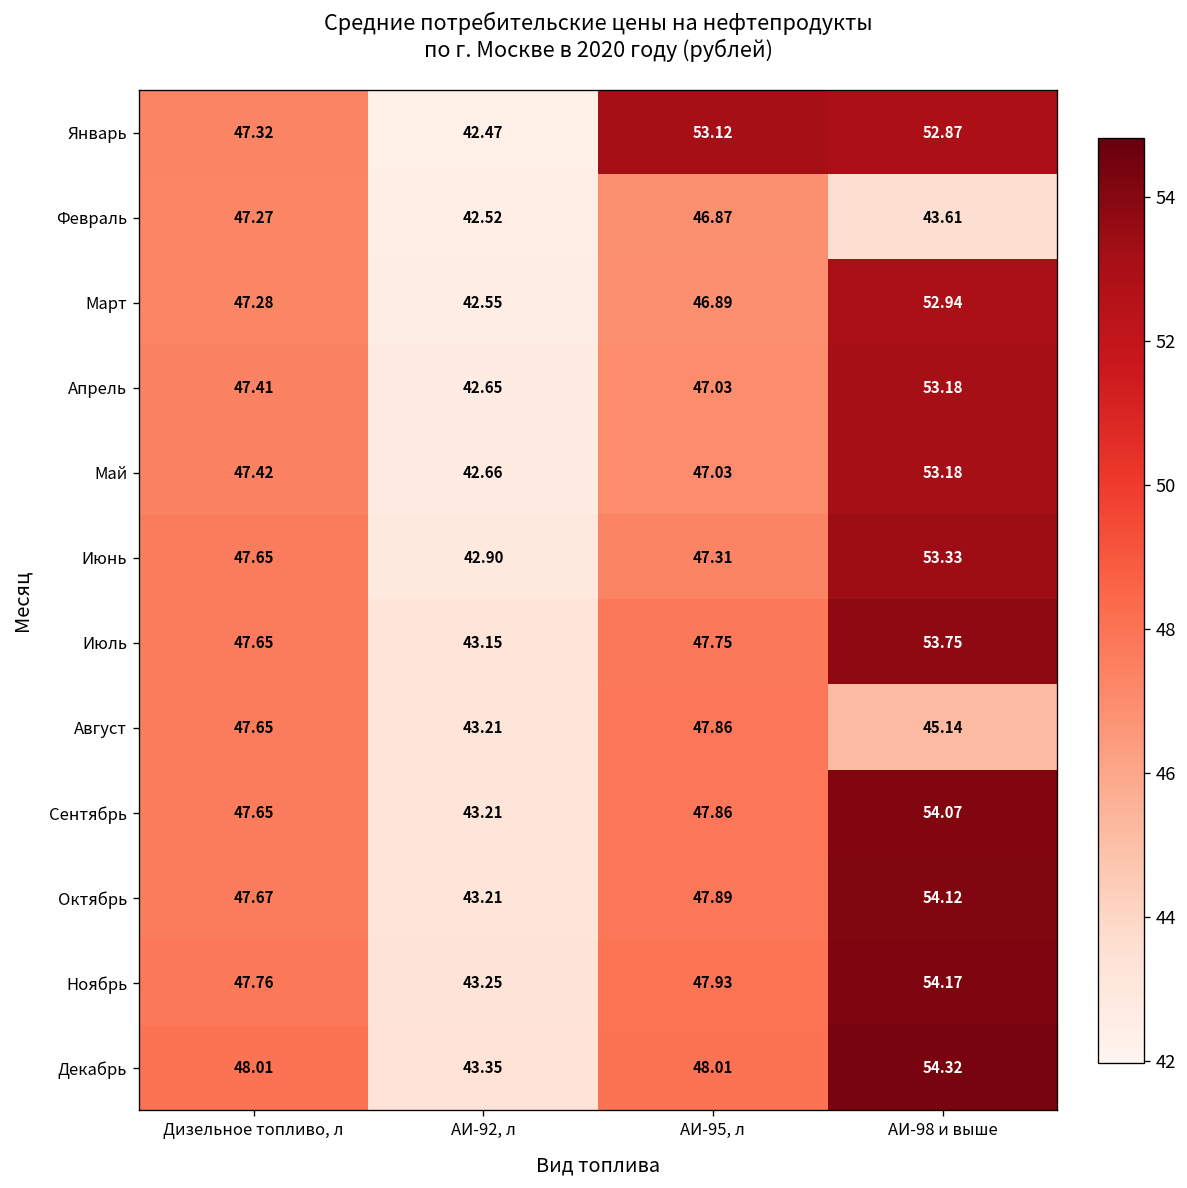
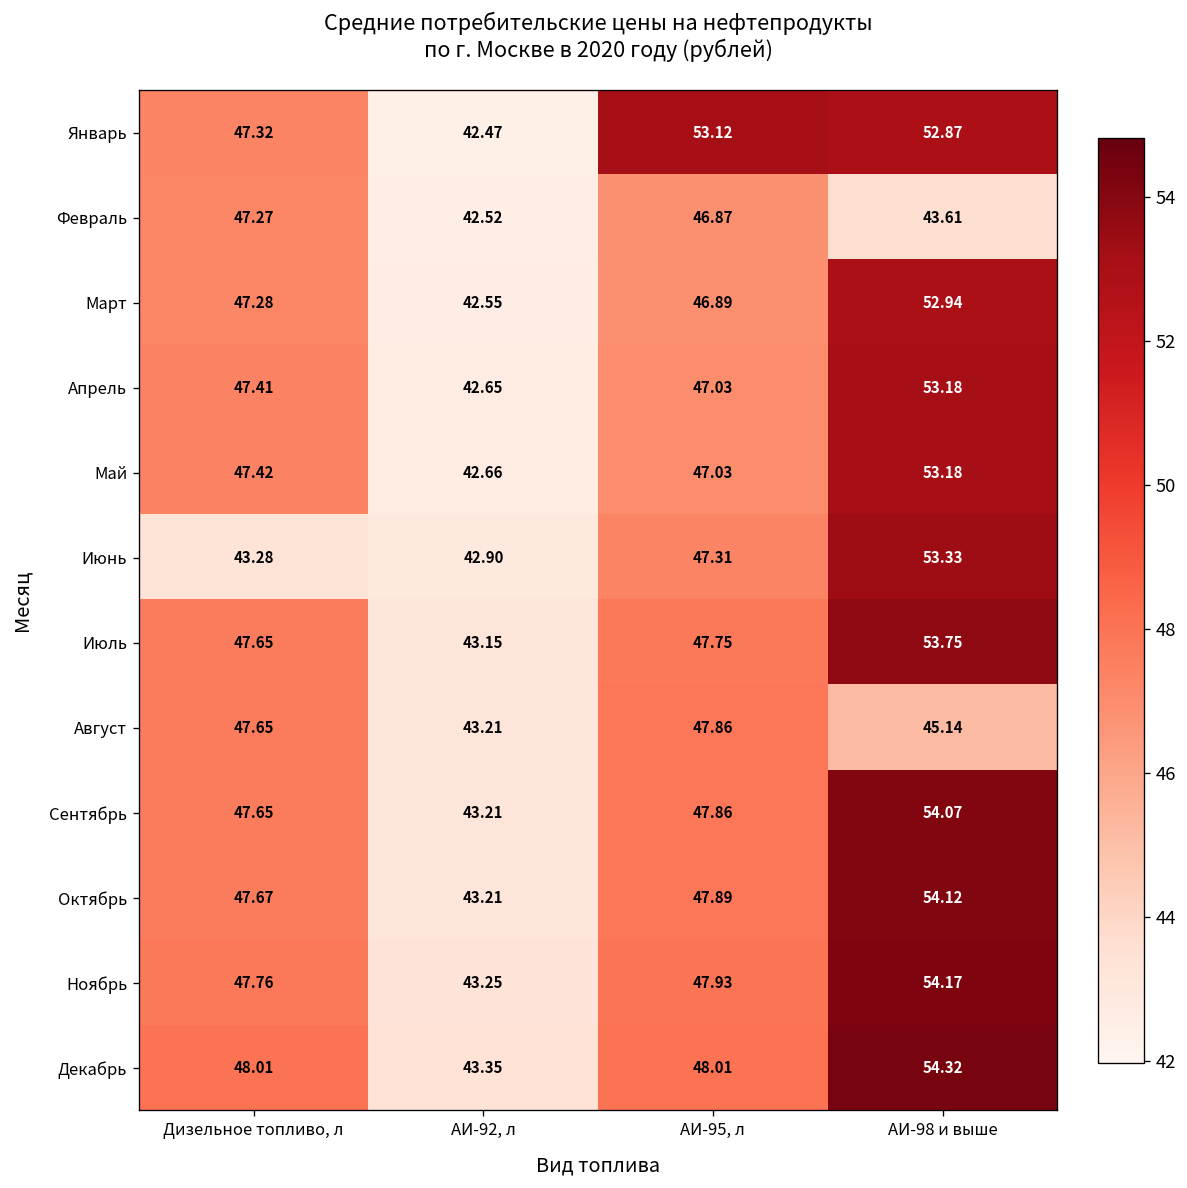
Июнь, Дизельное топливо, л: 47.65 -> 43.28
